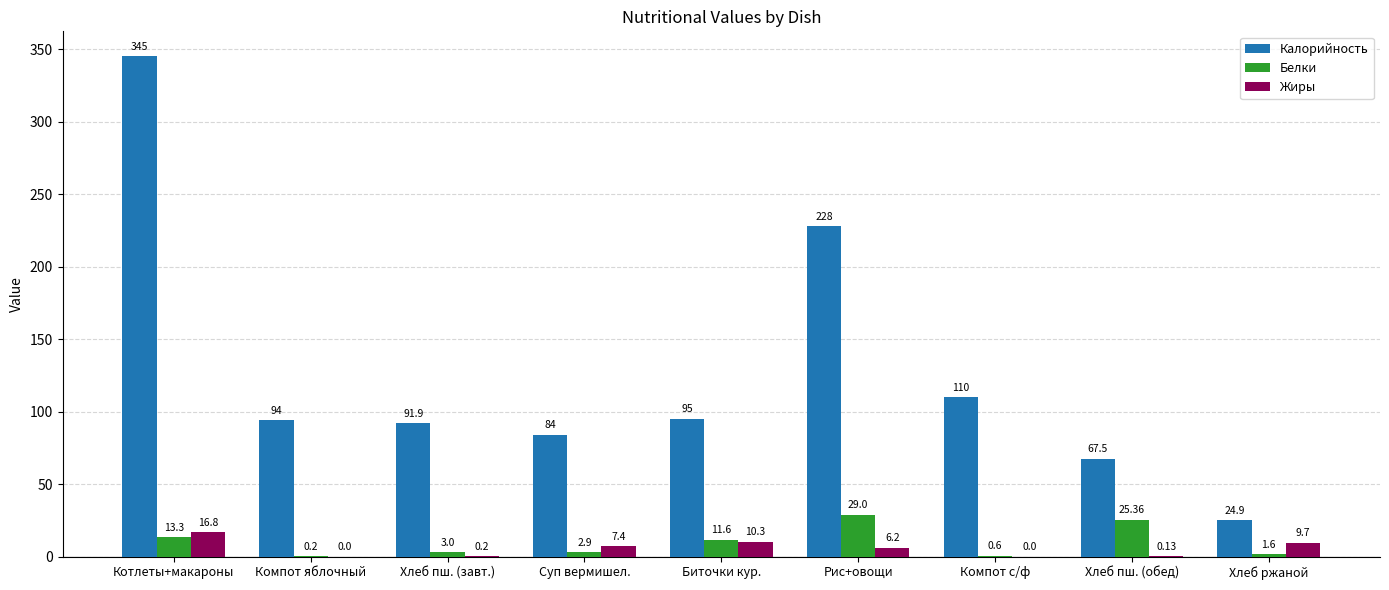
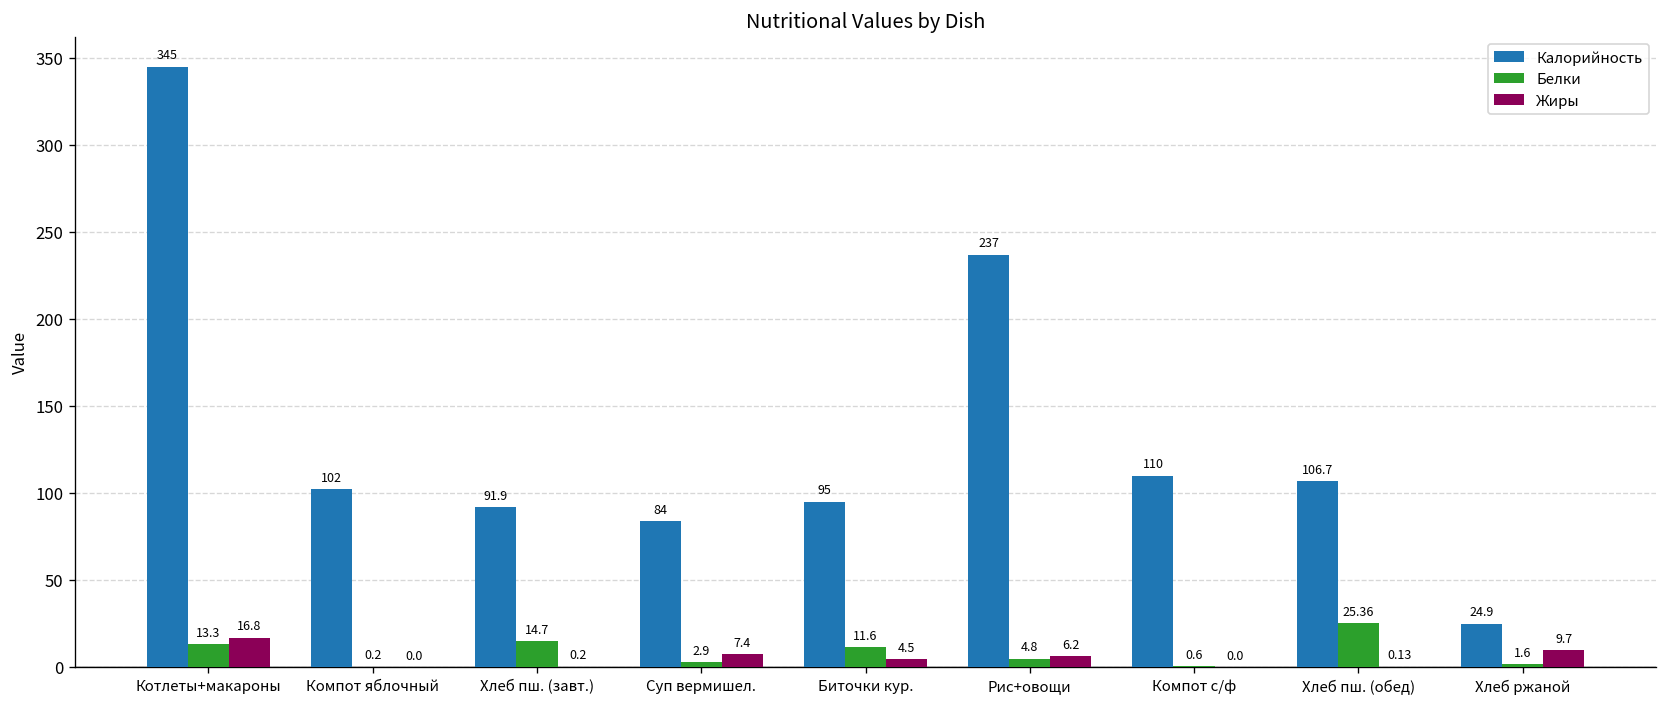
Калорийность, Компот яблочный: 94 -> 102
Белки, Хлеб пш. (завт.): 3.0 -> 14.7
Жиры, Биточки кур.: 10.3 -> 4.5
Калорийность, Рис+овощи: 228 -> 237
Белки, Рис+овощи: 29.0 -> 4.8
Калорийность, Хлеб пш. (обед): 67.5 -> 106.7
